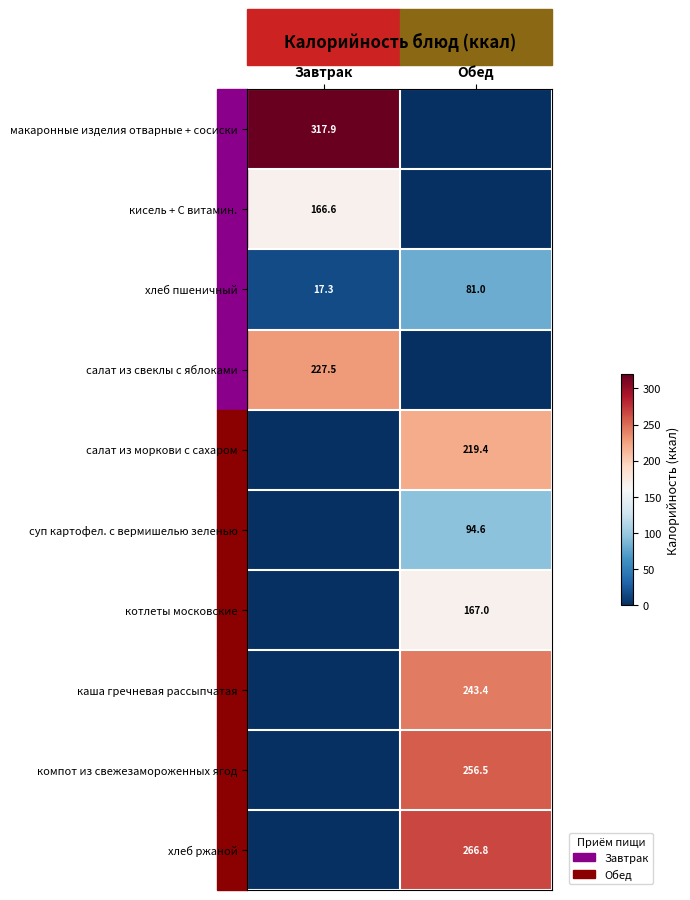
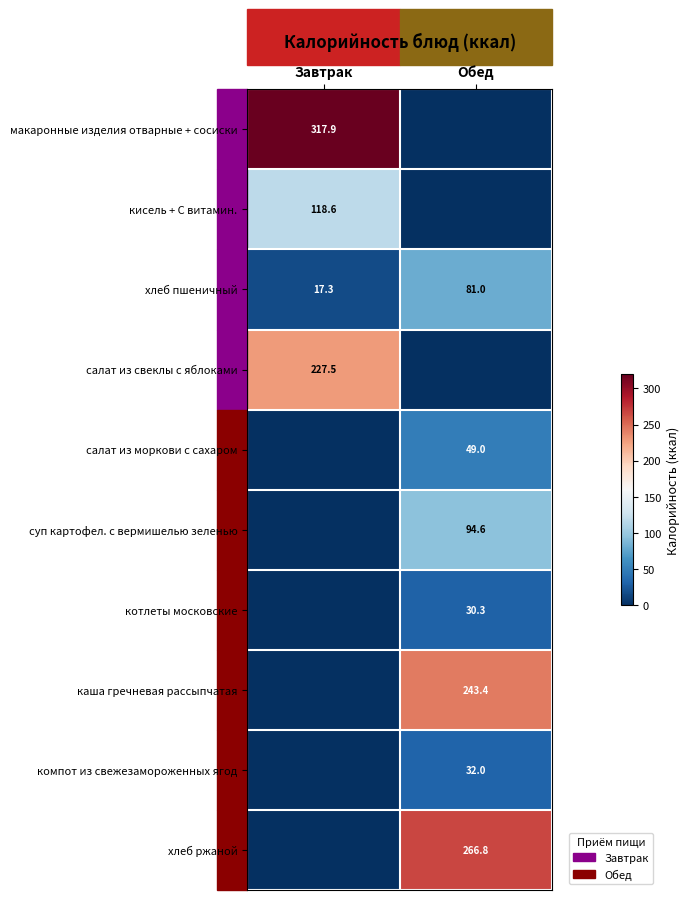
кисель + С витамин., Завтрак: 166.6 -> 118.6
салат из моркови с сахаром, Обед: 219.4 -> 49.0
котлеты московские, Обед: 167.0 -> 30.3
компот из свежезамороженных ягод, Обед: 256.5 -> 32.0
